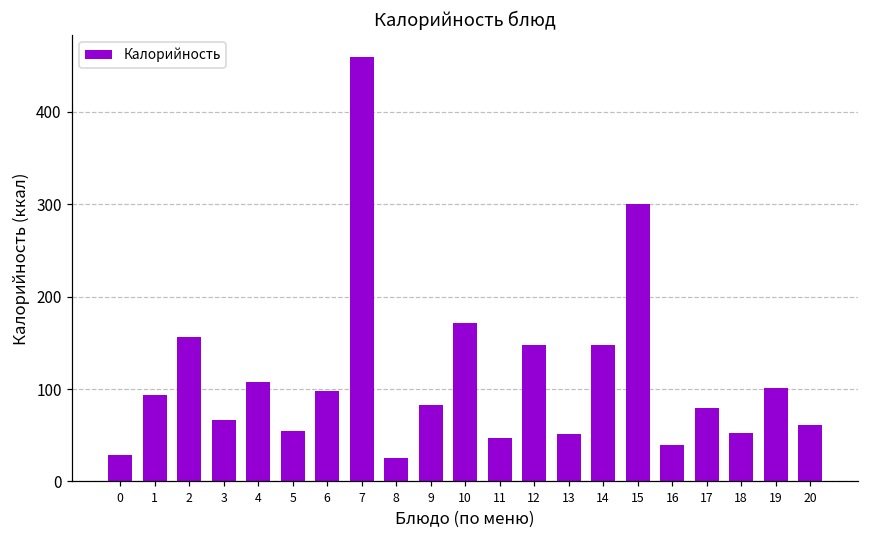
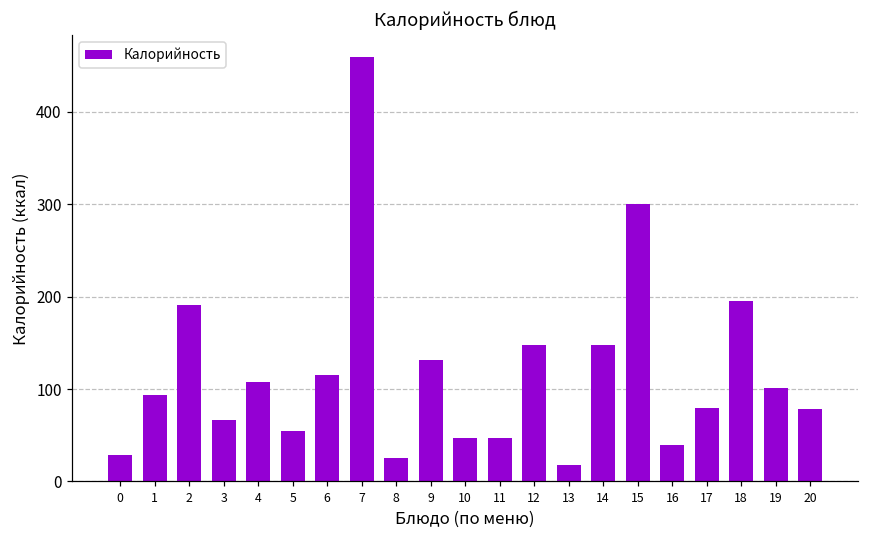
2: 160 -> 190
6: 100 -> 120
9: 80 -> 130
10: 170 -> 50
13: 50 -> 20
18: 50 -> 200
20: 60 -> 80
